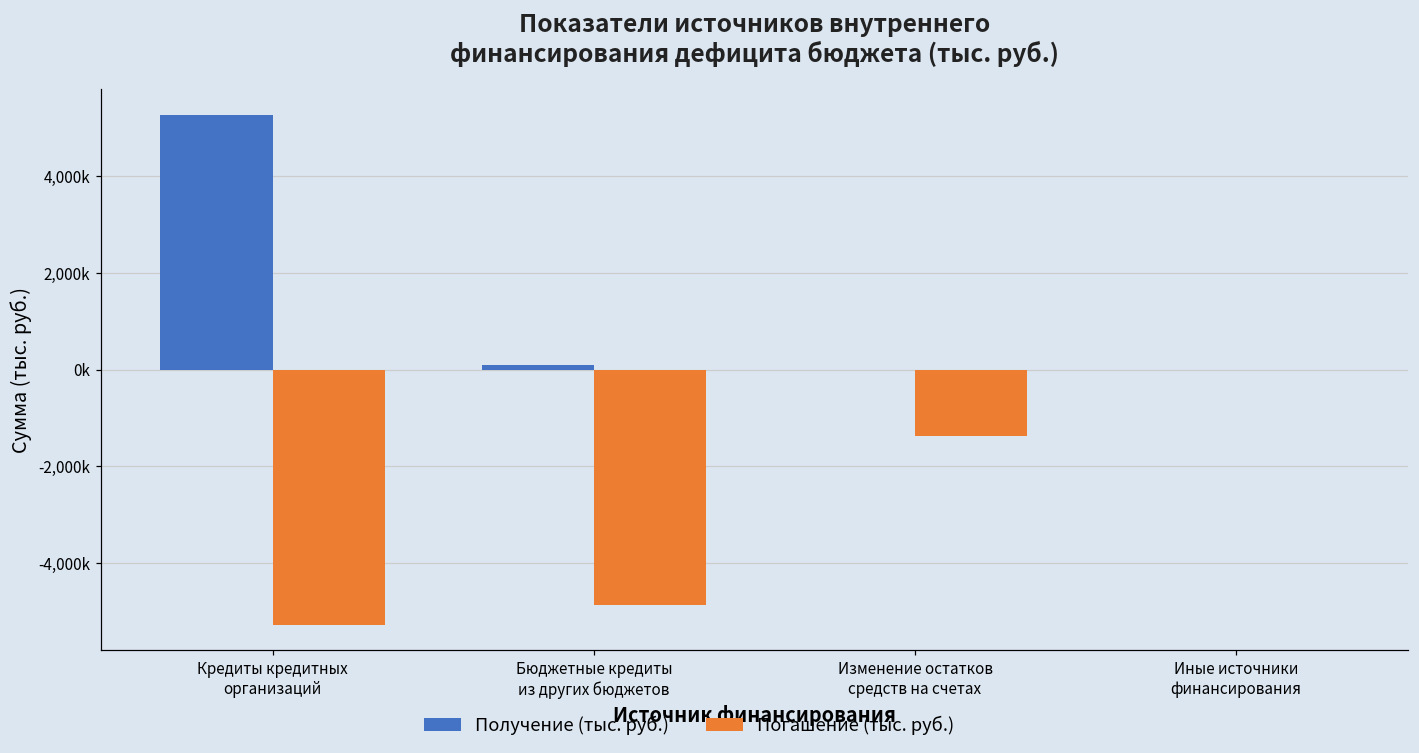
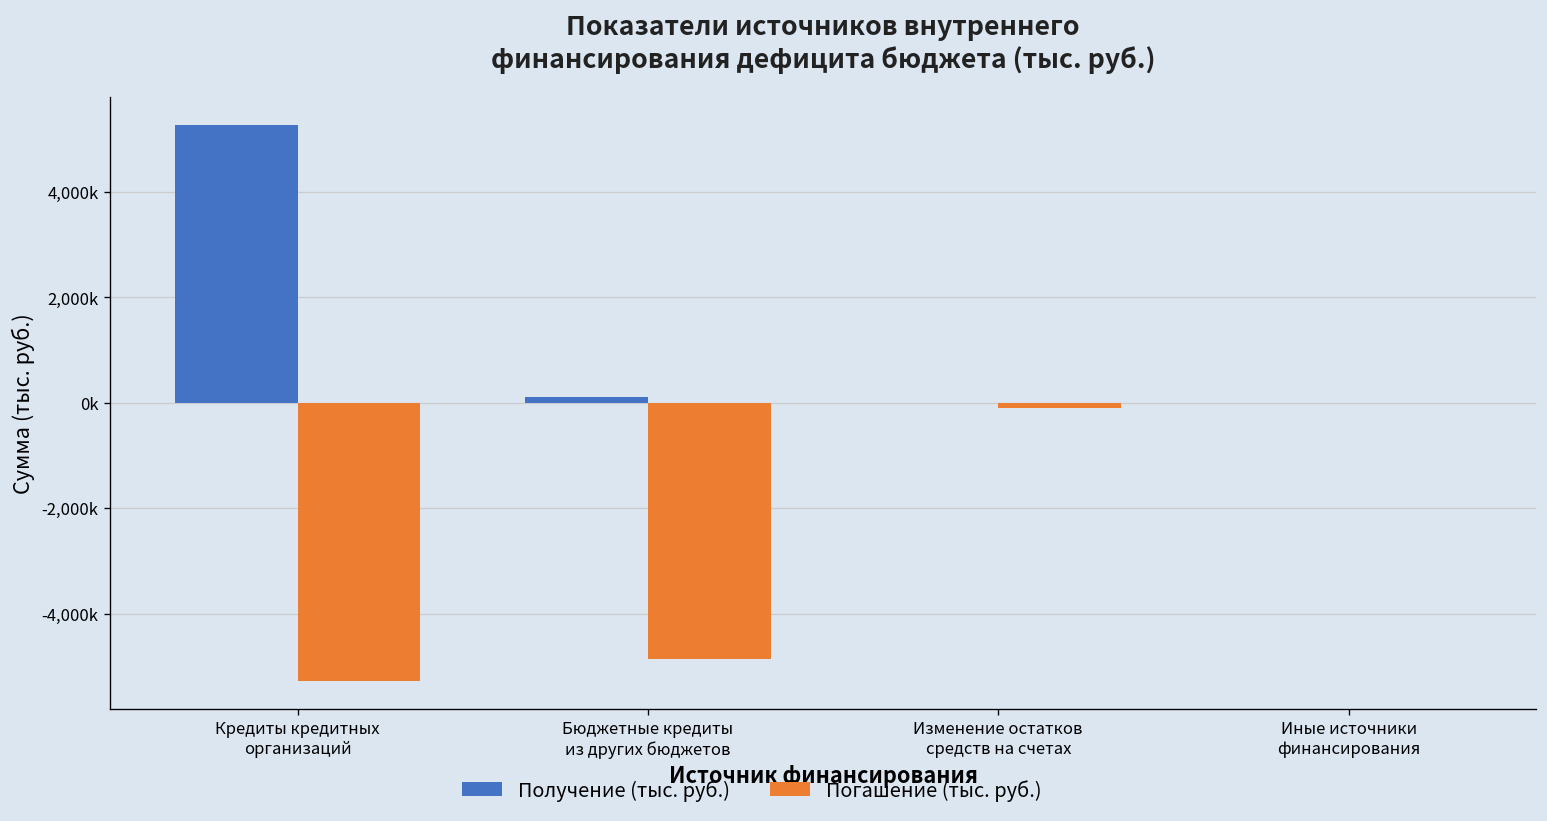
Погашение (тыс. руб.), Изменение остатков средств на счетах: -1,400,000 -> -100,000
